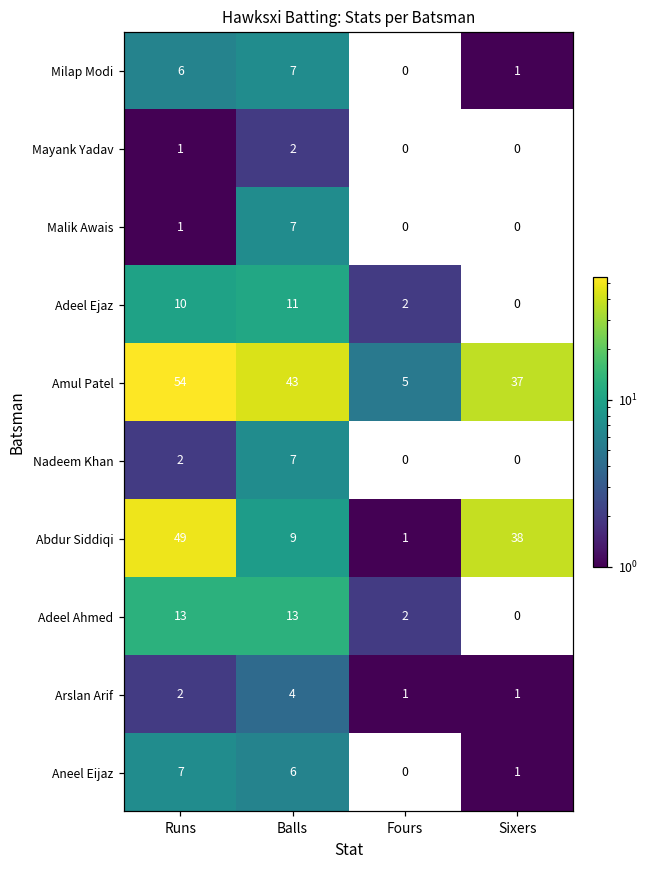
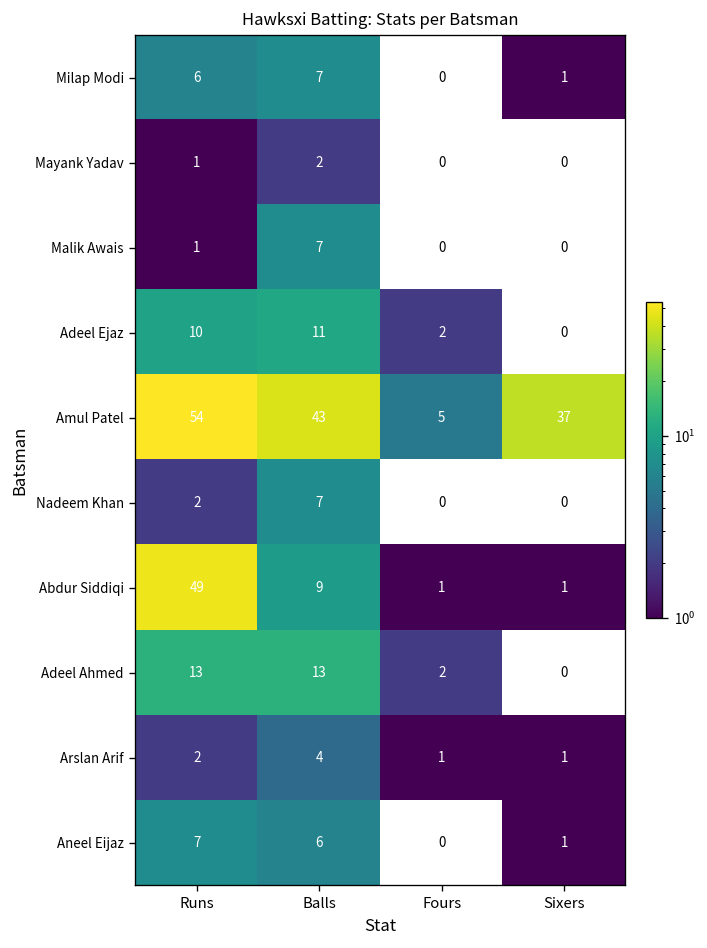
Abdur Siddiqi, Sixers: 38 -> 1
